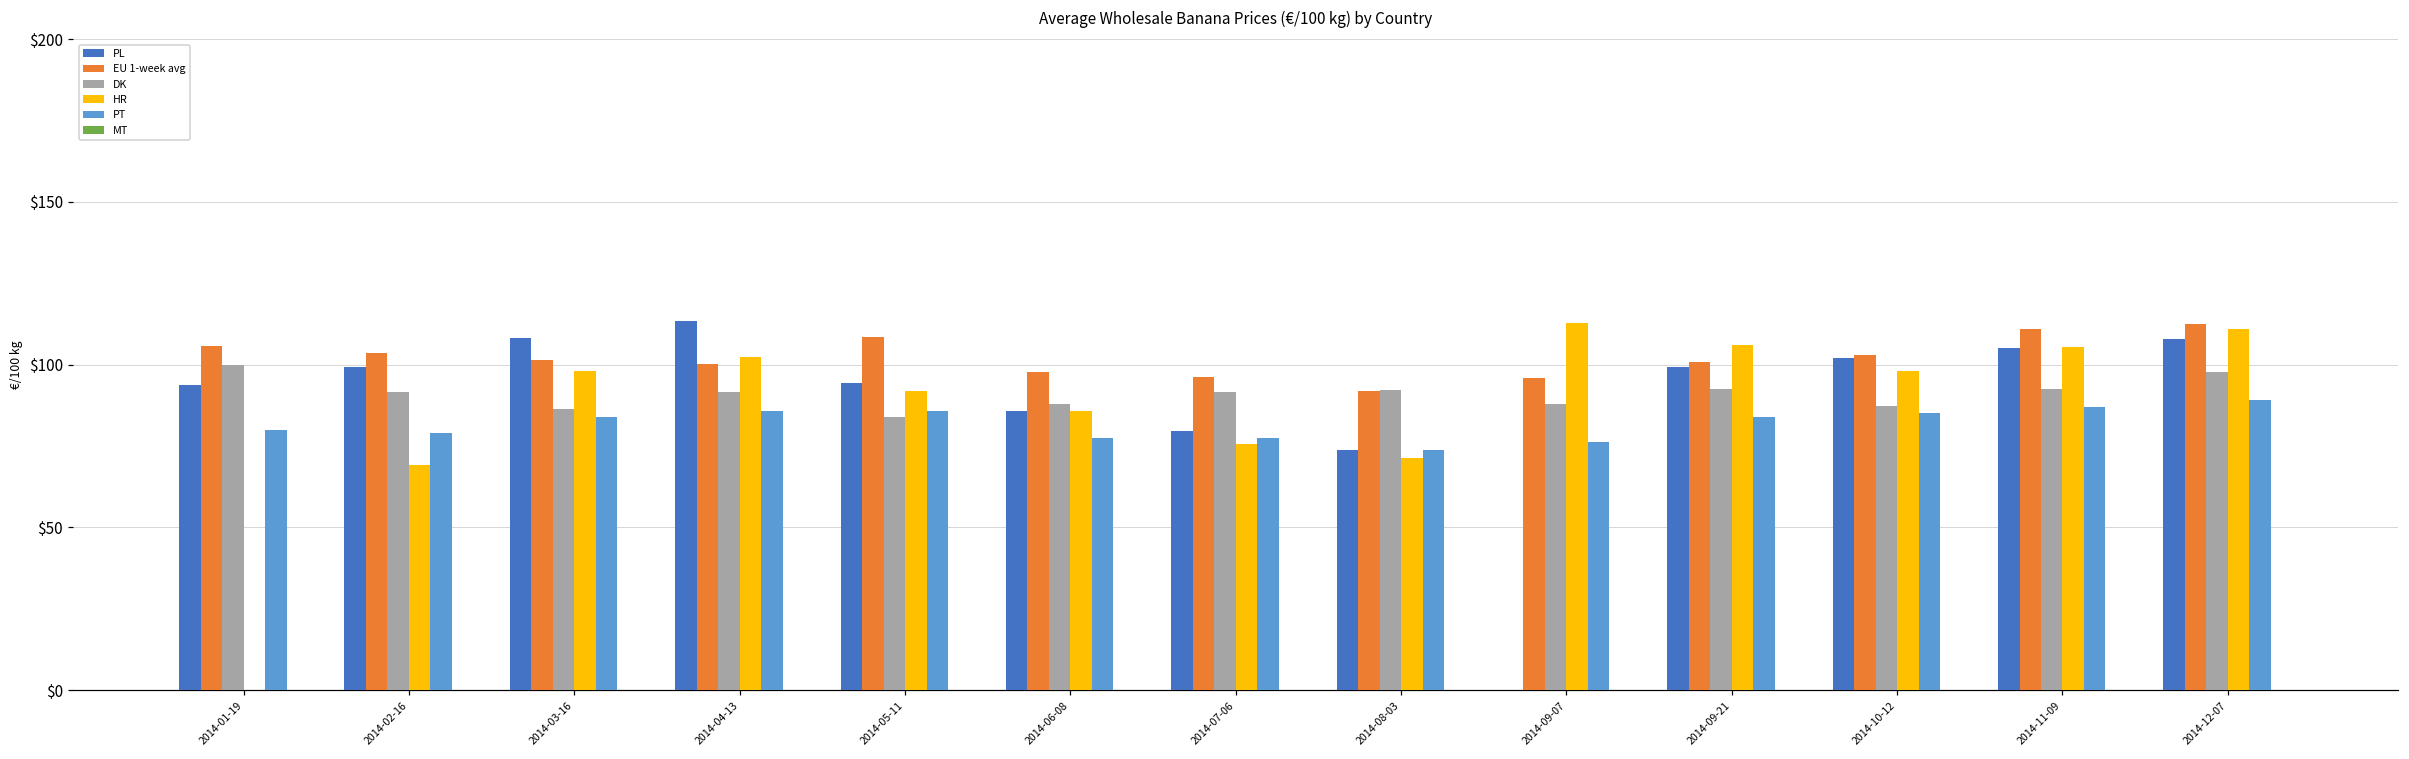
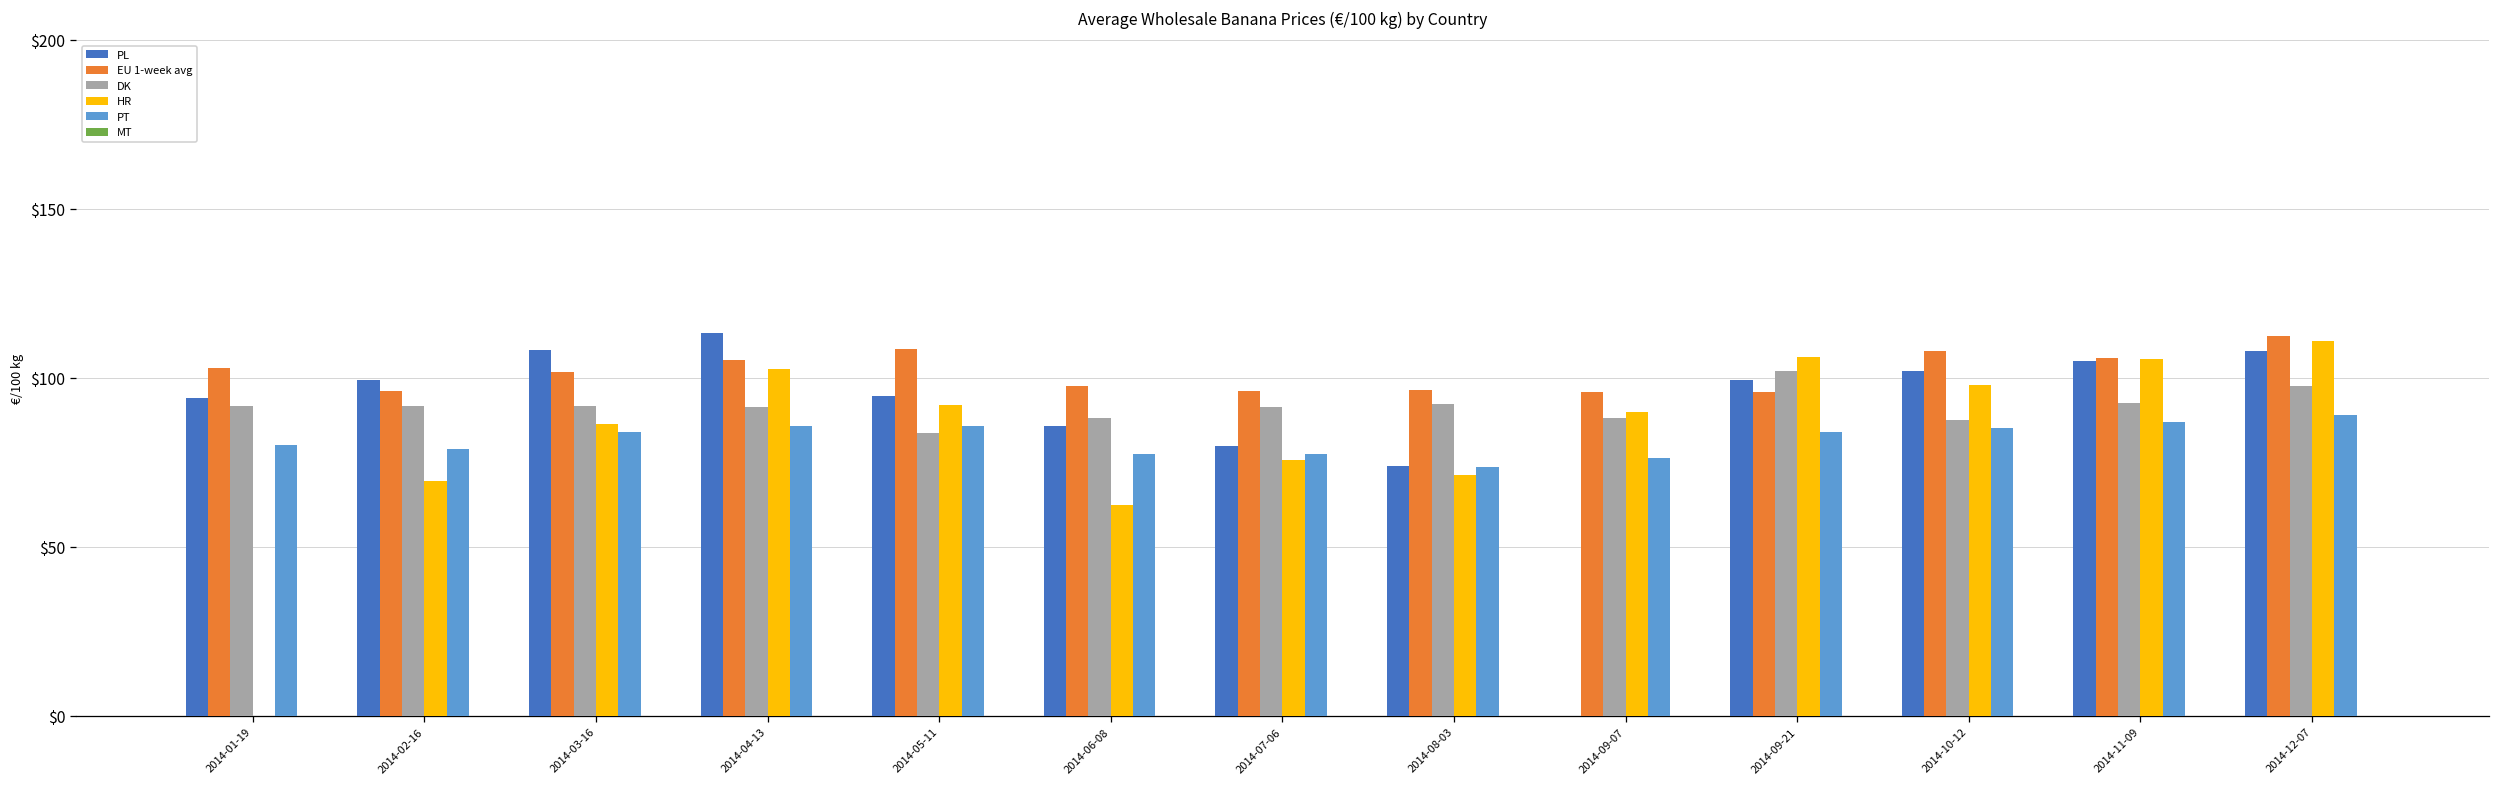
EU 1-week avg, 2014-01-19: $106 -> $103
DK, 2014-01-19: $100 -> $92
EU 1-week avg, 2014-02-16: $103 -> $96
DK, 2014-03-16: $87 -> $92
HR, 2014-03-16: $98 -> $86
EU 1-week avg, 2014-04-13: $100 -> $105
HR, 2014-06-08: $86 -> $62
EU 1-week avg, 2014-08-03: $92 -> $97
HR, 2014-09-07: $113 -> $90
EU 1-week avg, 2014-09-21: $101 -> $96
DK, 2014-09-21: $93 -> $102
EU 1-week avg, 2014-10-12: $103 -> $108
EU 1-week avg, 2014-11-09: $111 -> $106
